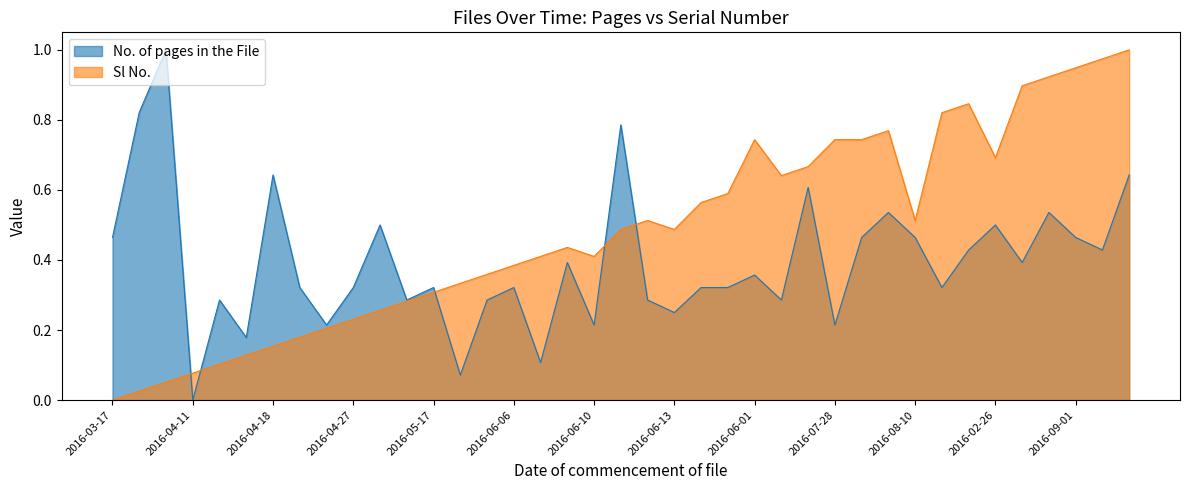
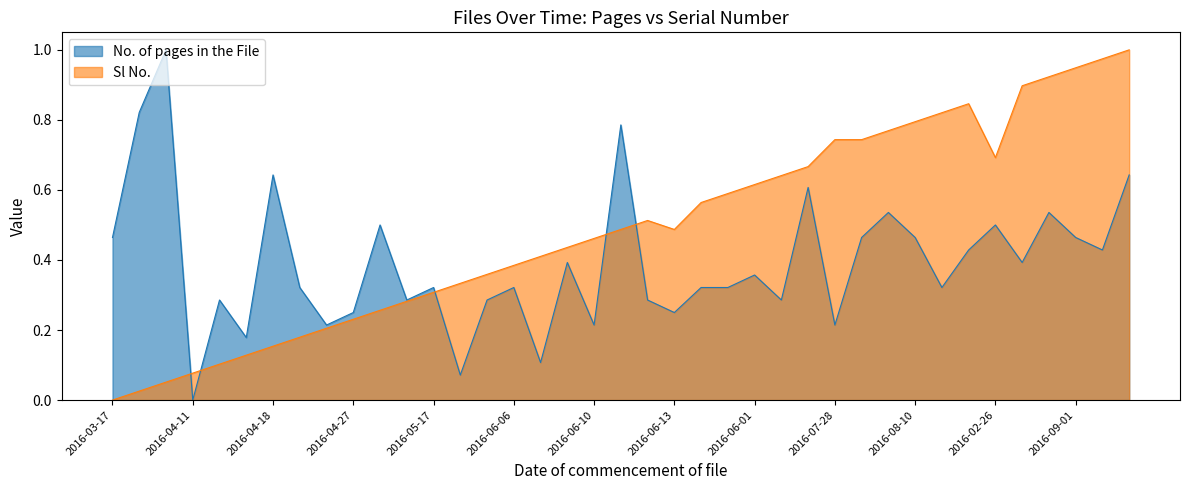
No. of pages in the File, 2016-04-27: 0.32 -> 0.25
Sl No., 2016-06-10: 0.41 -> 0.46
Sl No., 2016-06-01: 0.74 -> 0.62
Sl No., 2016-08-10: 0.51 -> 0.79
